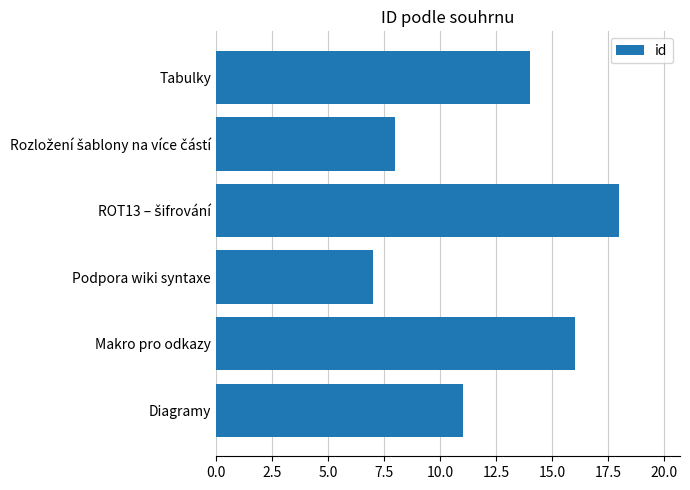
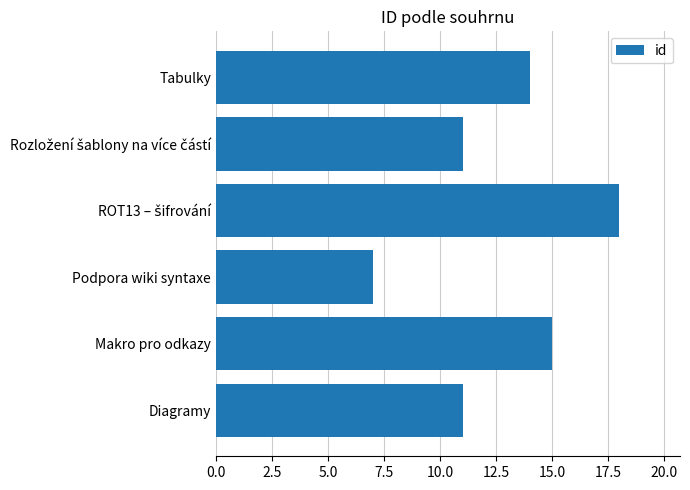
Rozložení šablony na více částí: 8 -> 11
Makro pro odkazy: 16 -> 15
